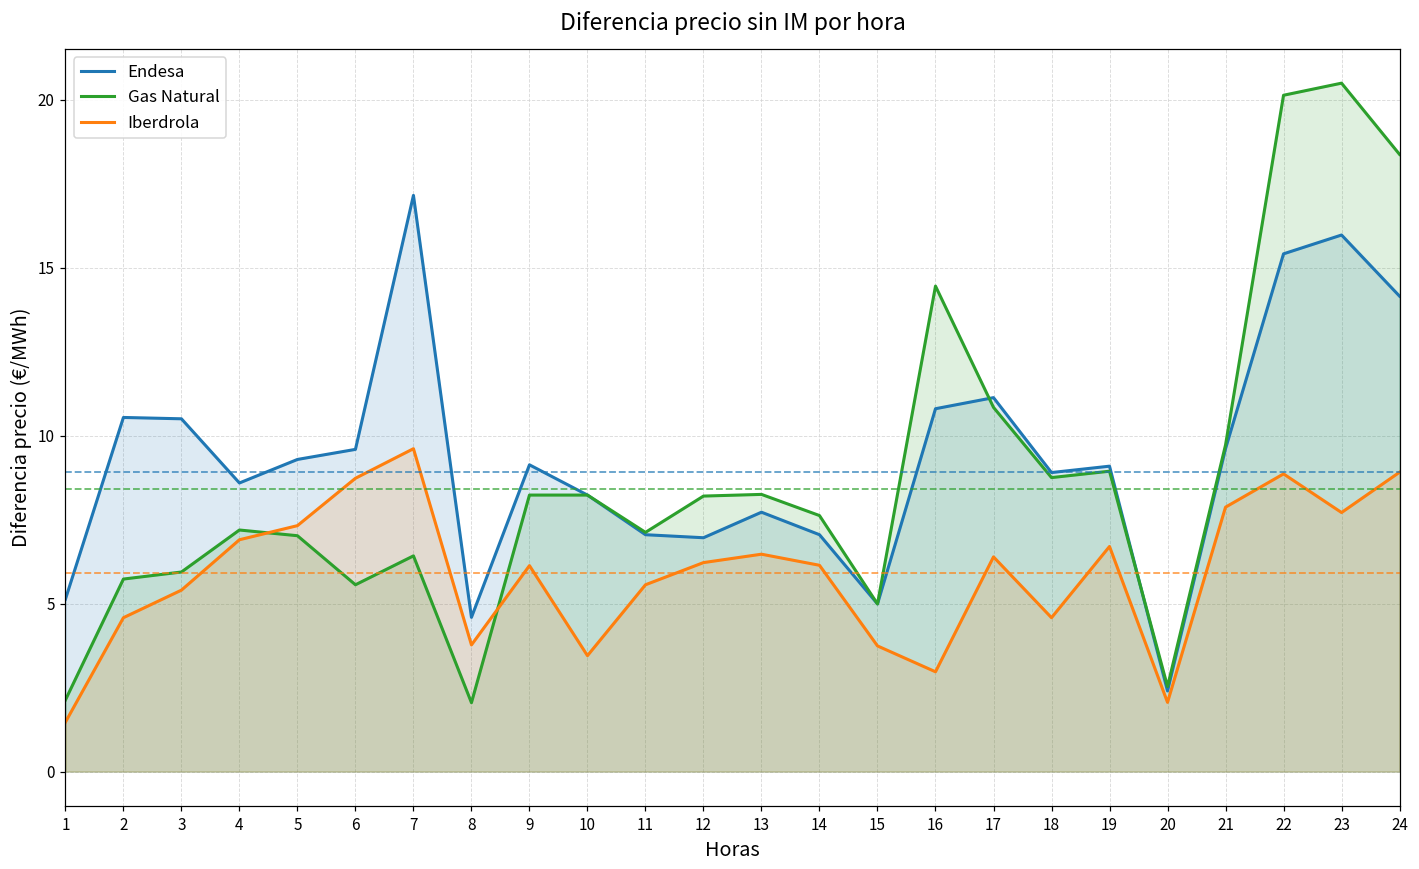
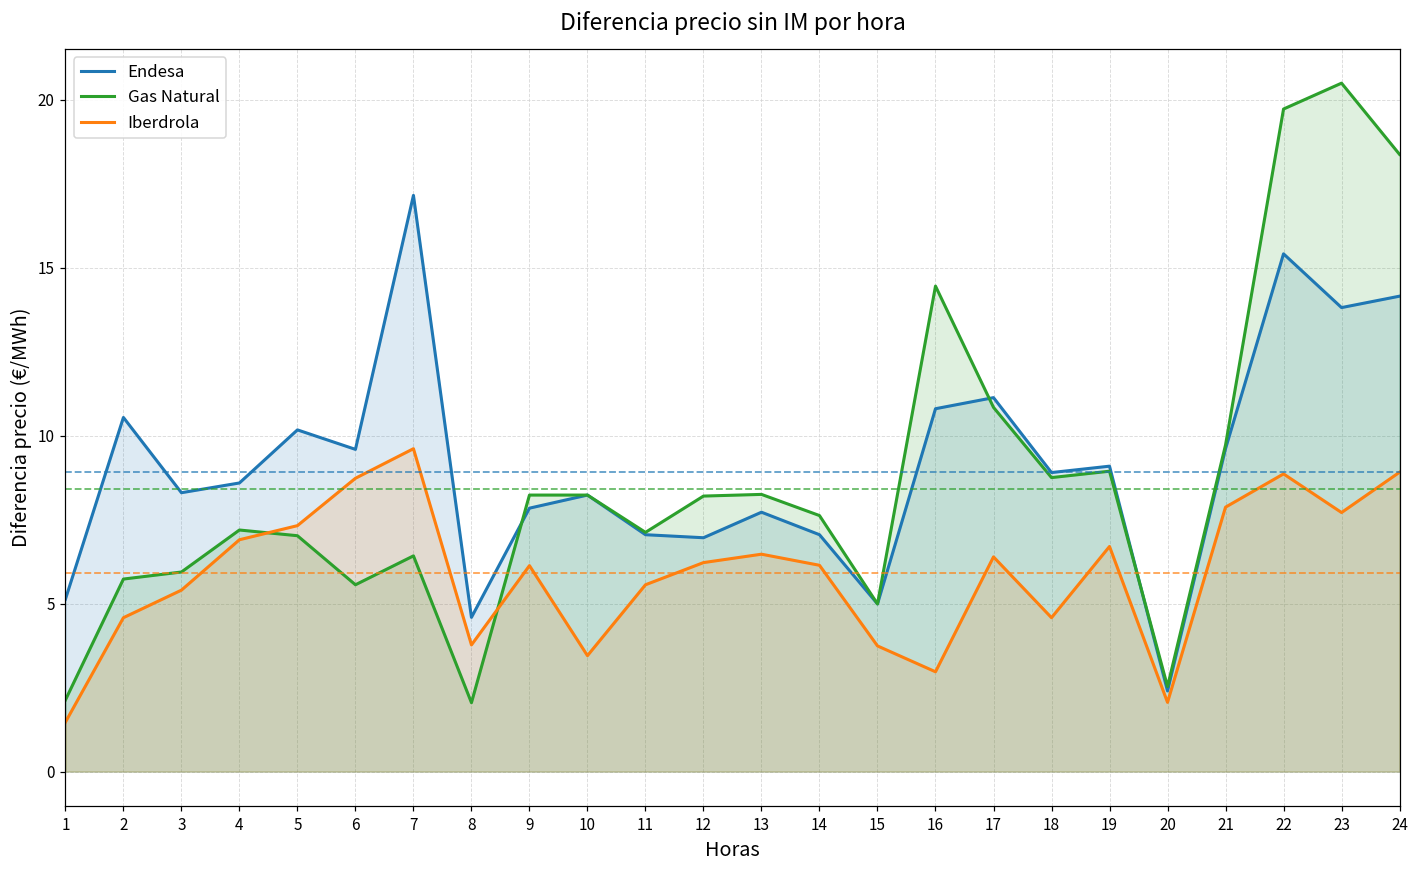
Endesa, 3: 10.5 -> 8.3
Endesa, 5: 9.3 -> 10.2
Endesa, 9: 9.1 -> 7.8
Gas Natural, 22: 20.1 -> 19.7
Endesa, 23: 16.0 -> 13.8
